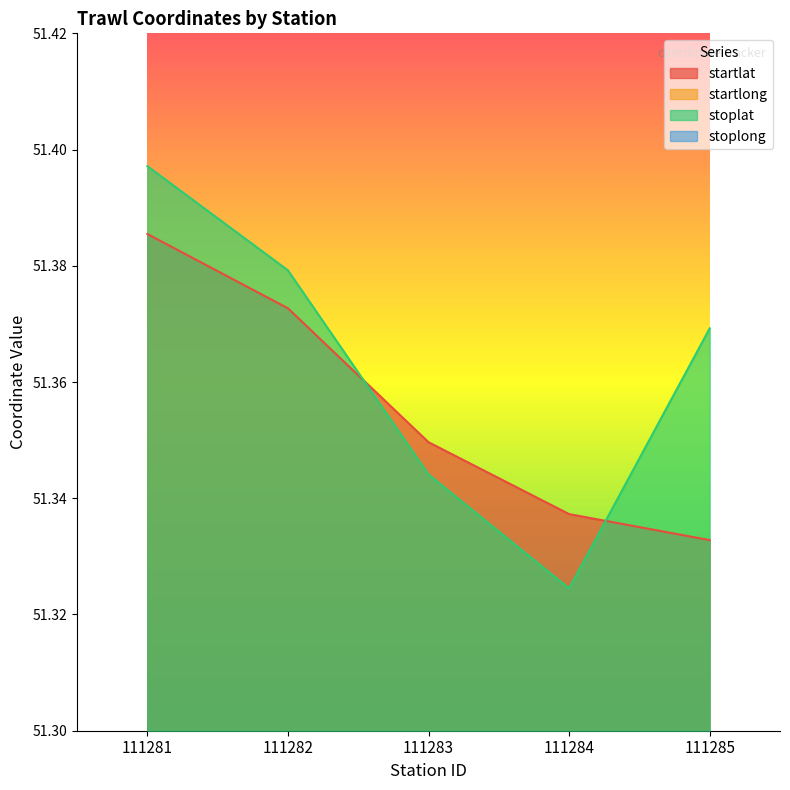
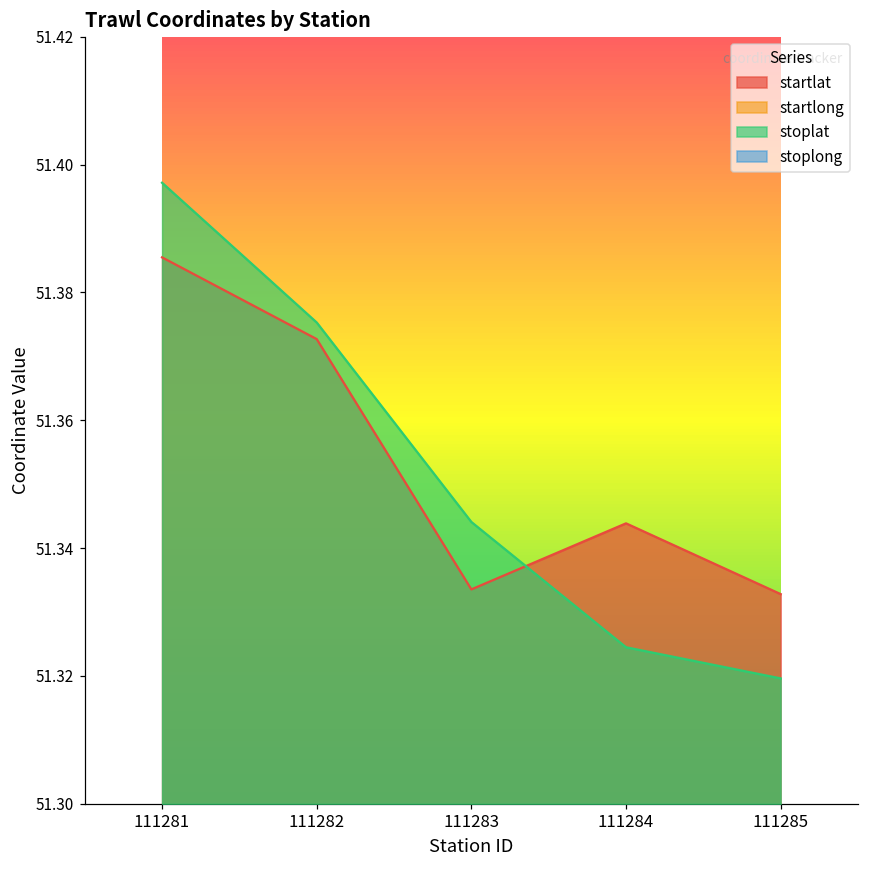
stoplat, 111282: 51.379 -> 51.375
startlat, 111283: 51.350 -> 51.334
startlat, 111284: 51.337 -> 51.344
stoplat, 111285: 51.369 -> 51.320
